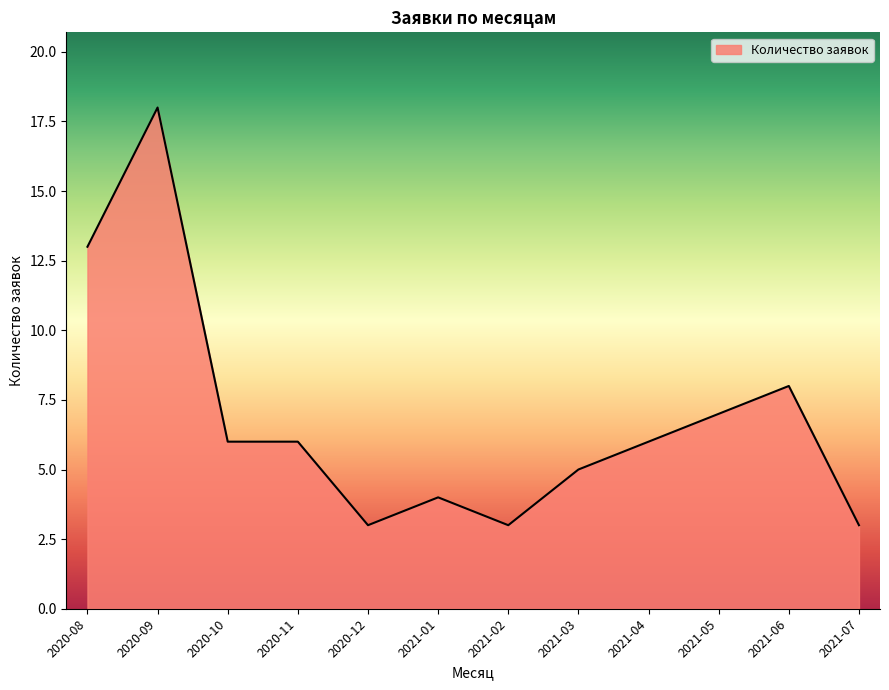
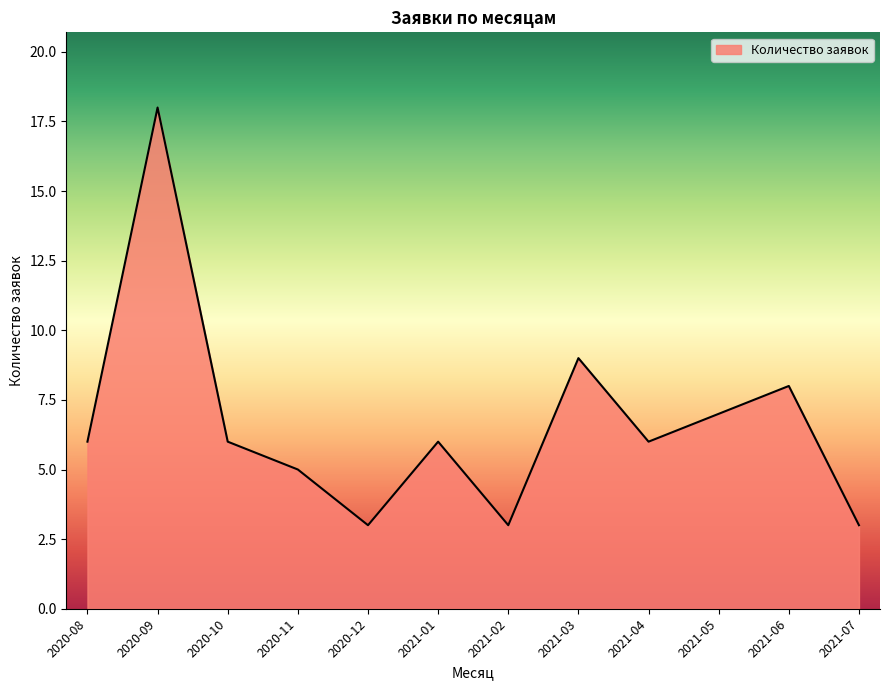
2020-08: 13 -> 6
2020-11: 6 -> 5
2021-01: 4 -> 6
2021-03: 5 -> 9
